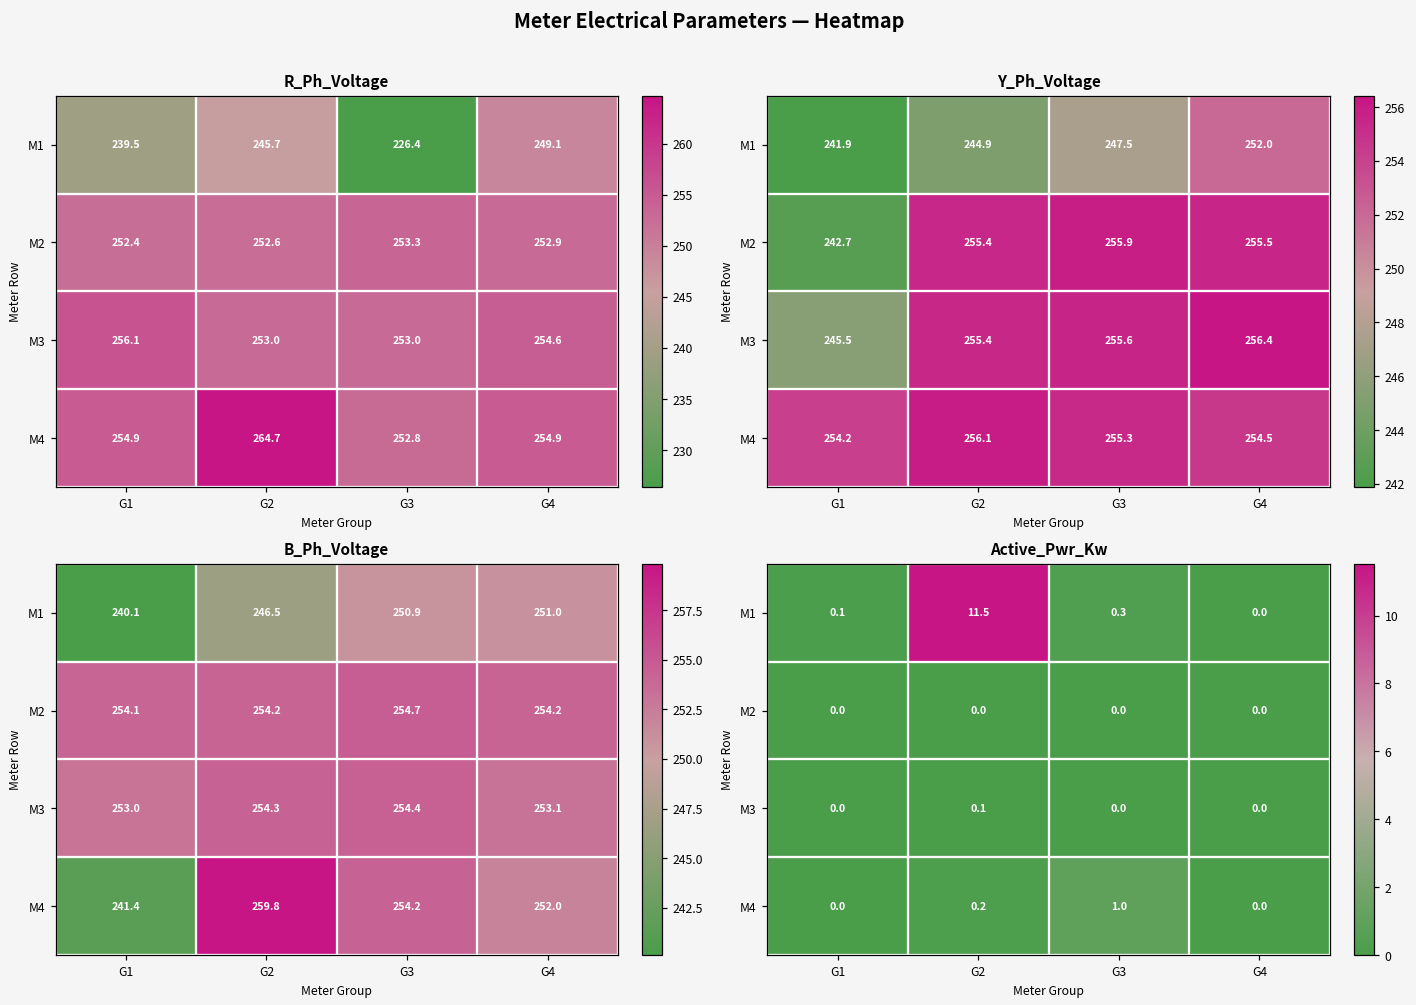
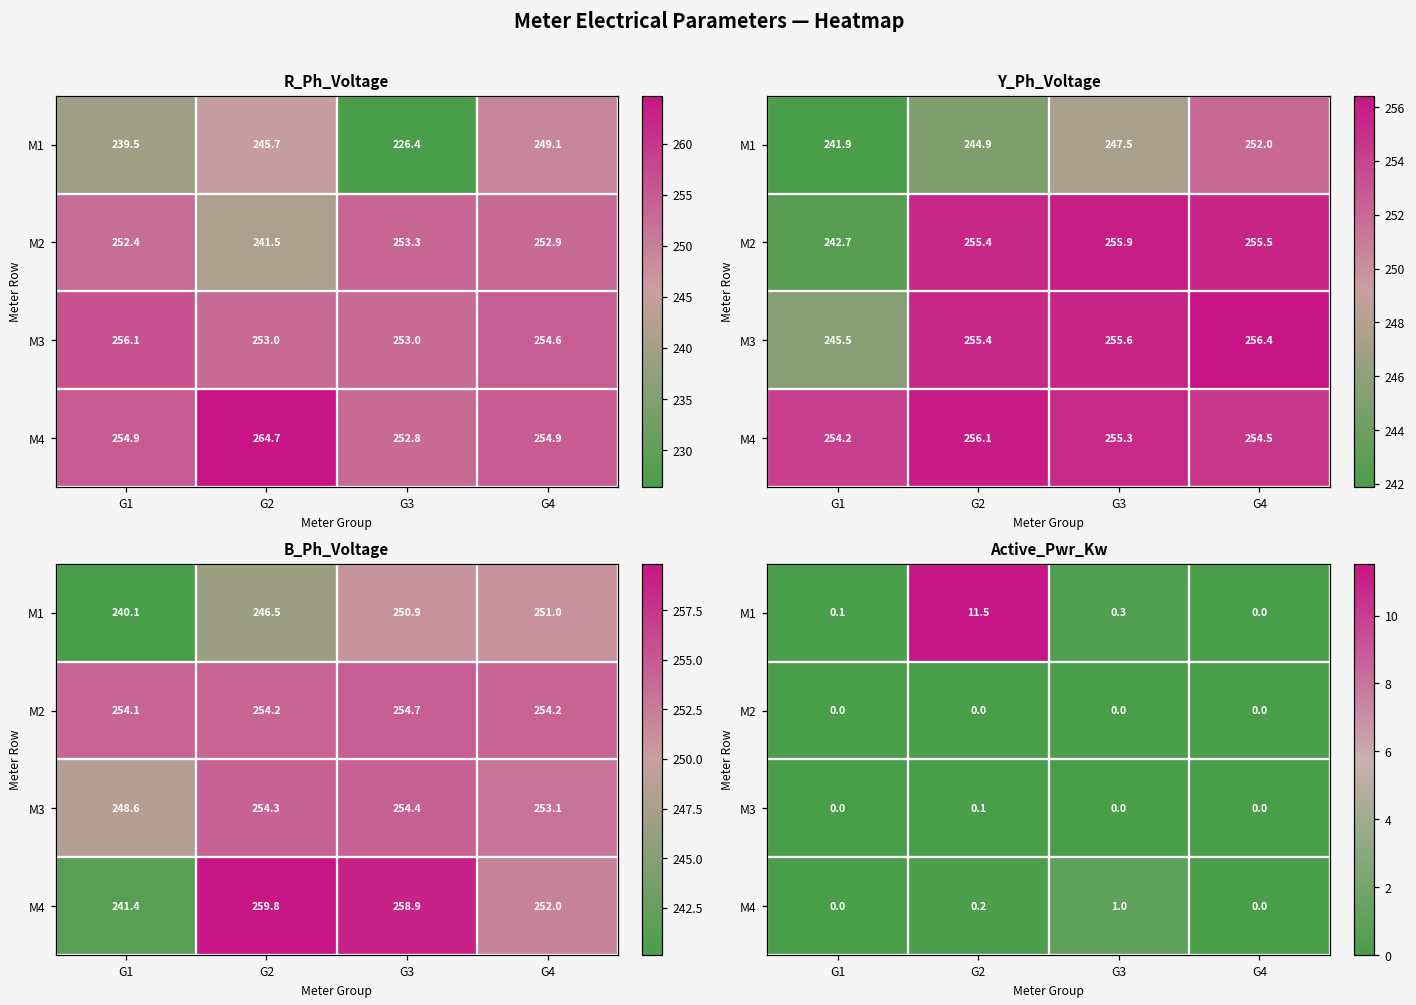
R_Ph_Voltage, M2, G2: 252.6 -> 241.5
B_Ph_Voltage, M3, G1: 253.0 -> 248.6
B_Ph_Voltage, M4, G3: 254.2 -> 258.9
